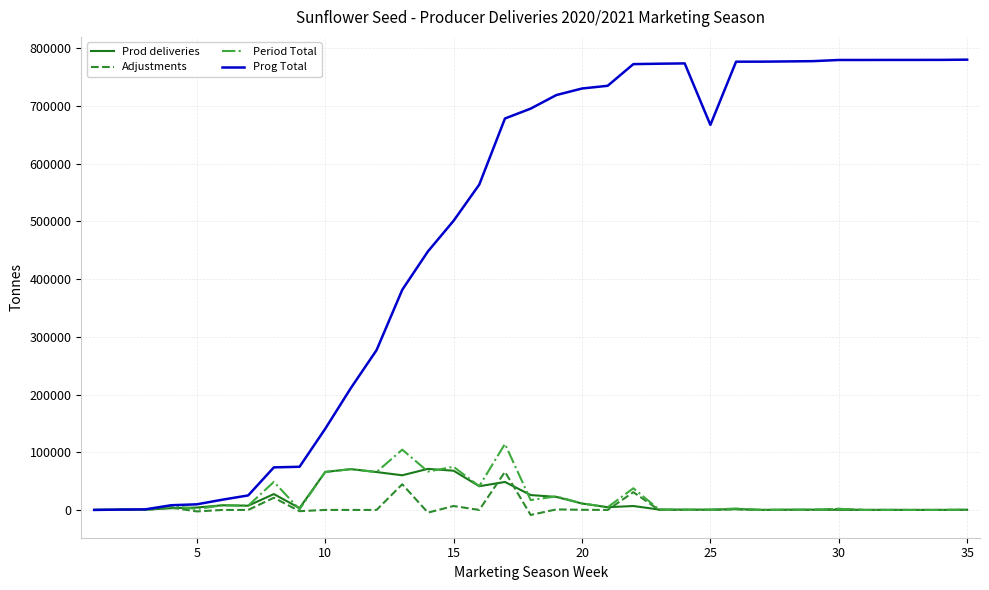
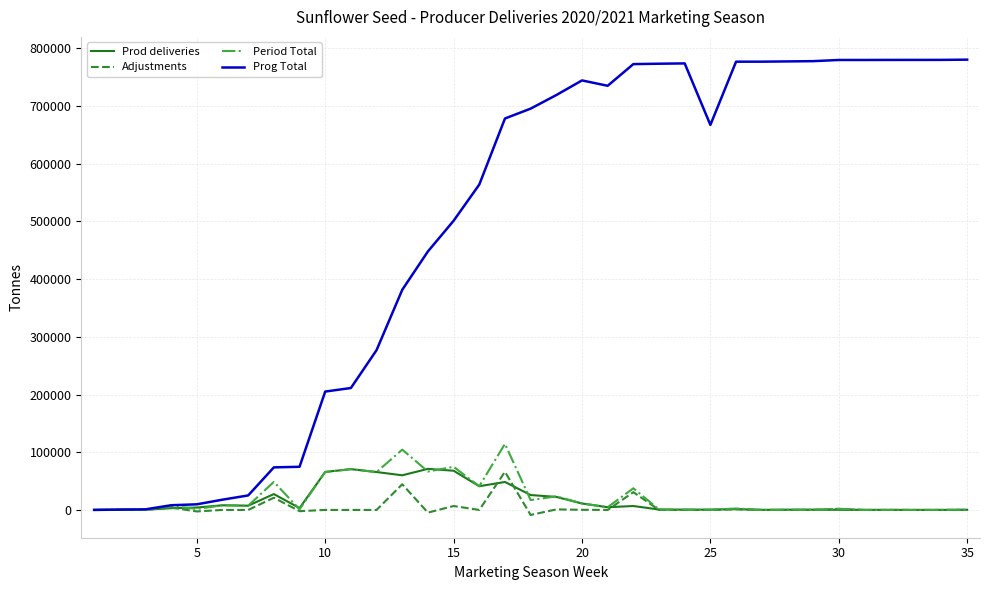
Prog Total, 10: 140000 -> 210000
Prog Total, 20: 730000 -> 740000
